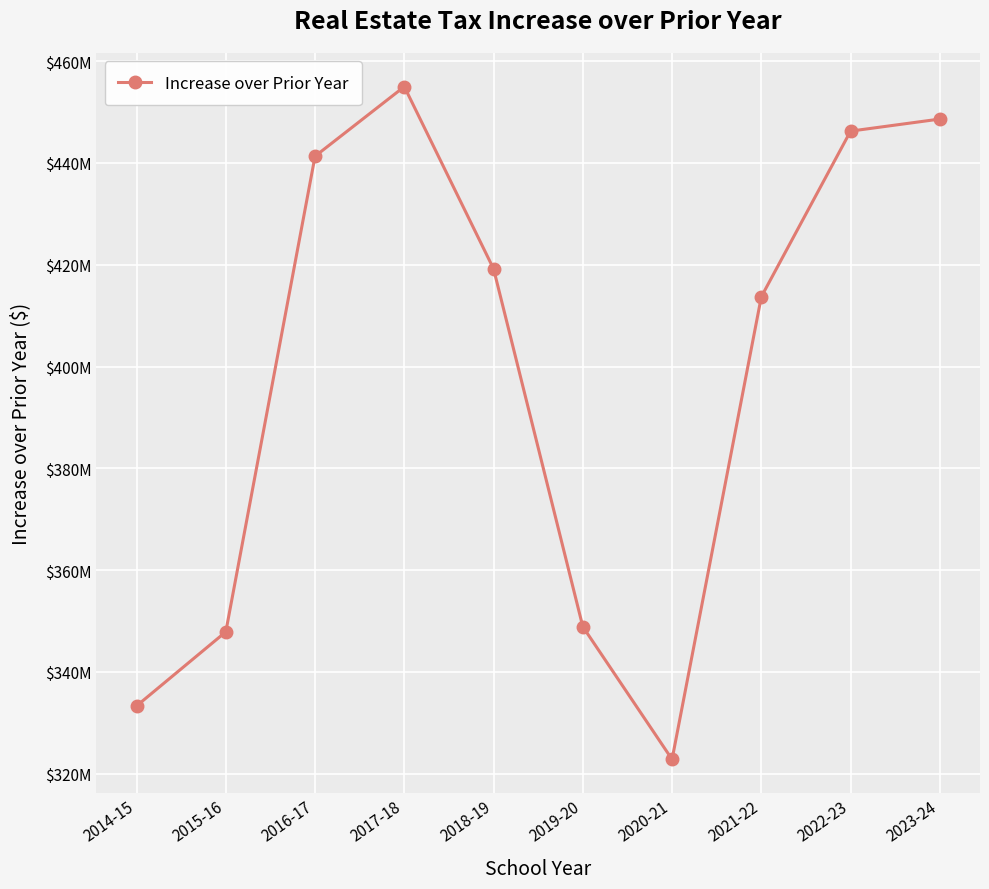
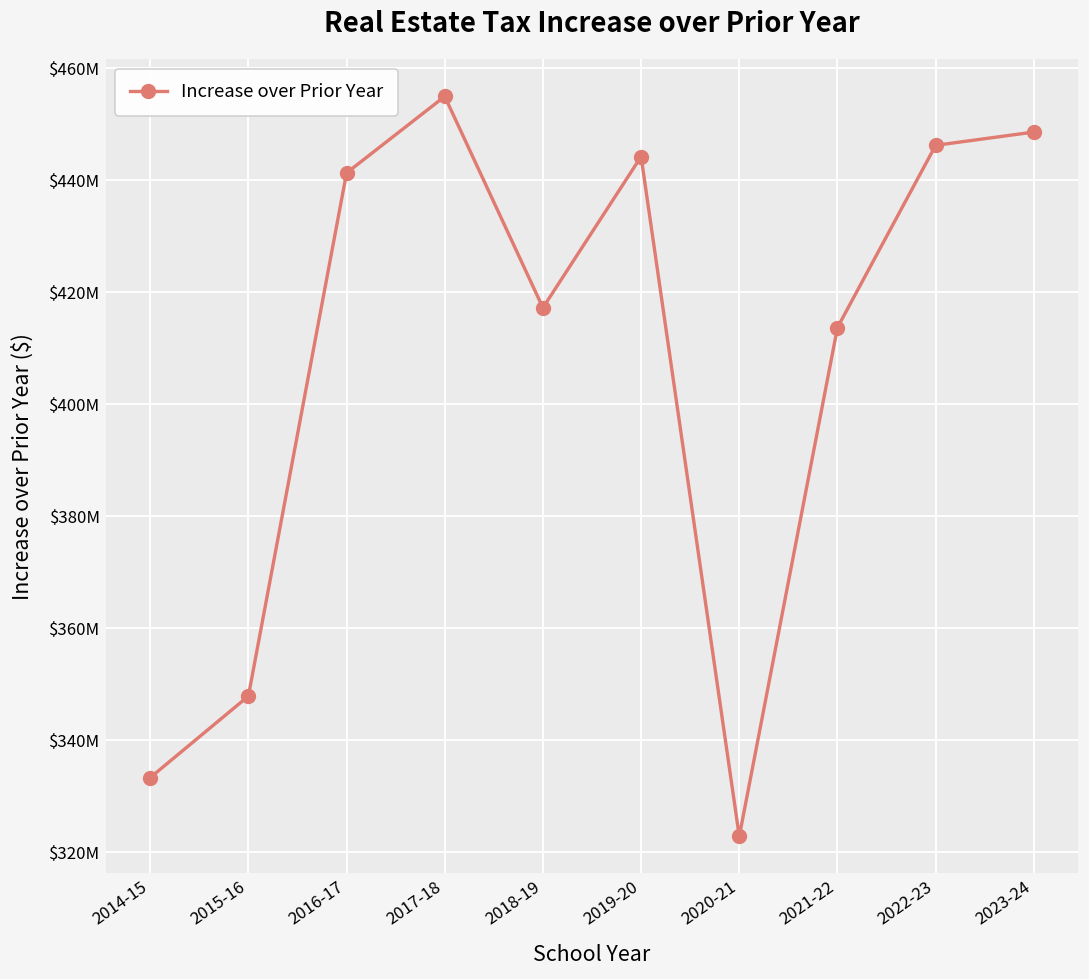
2018-19: $419000000 -> $417000000
2019-20: $349000000 -> $444000000
